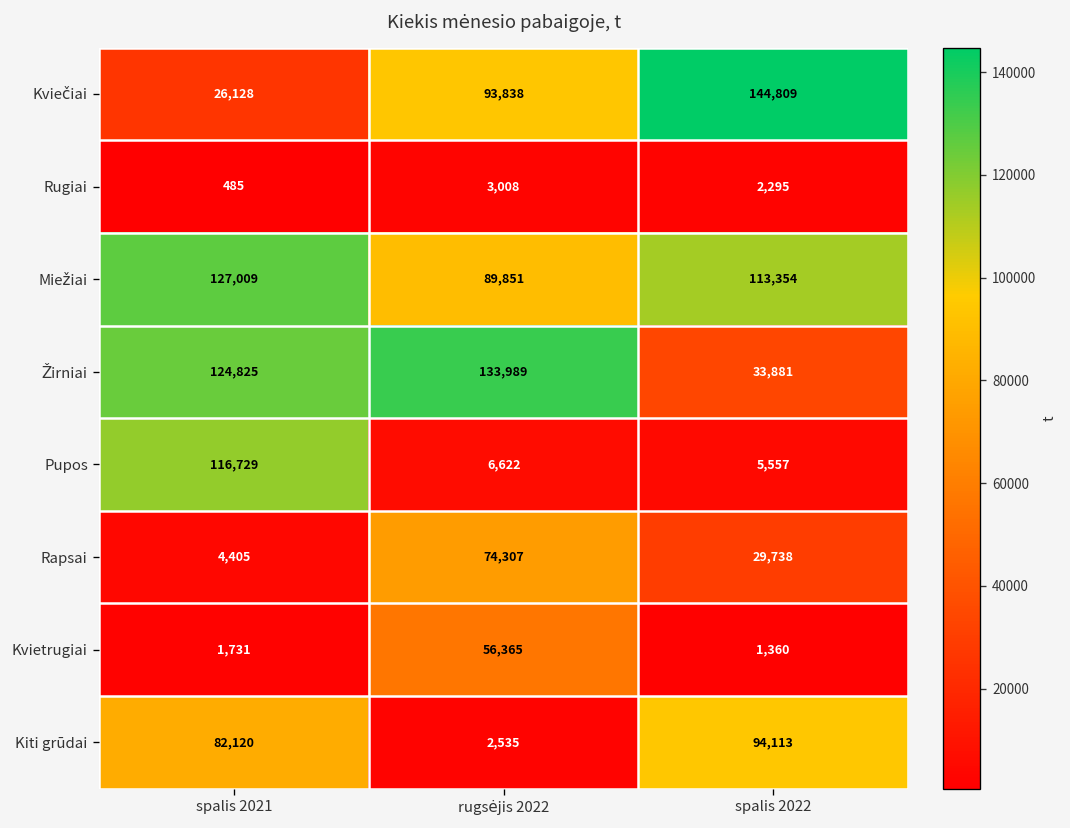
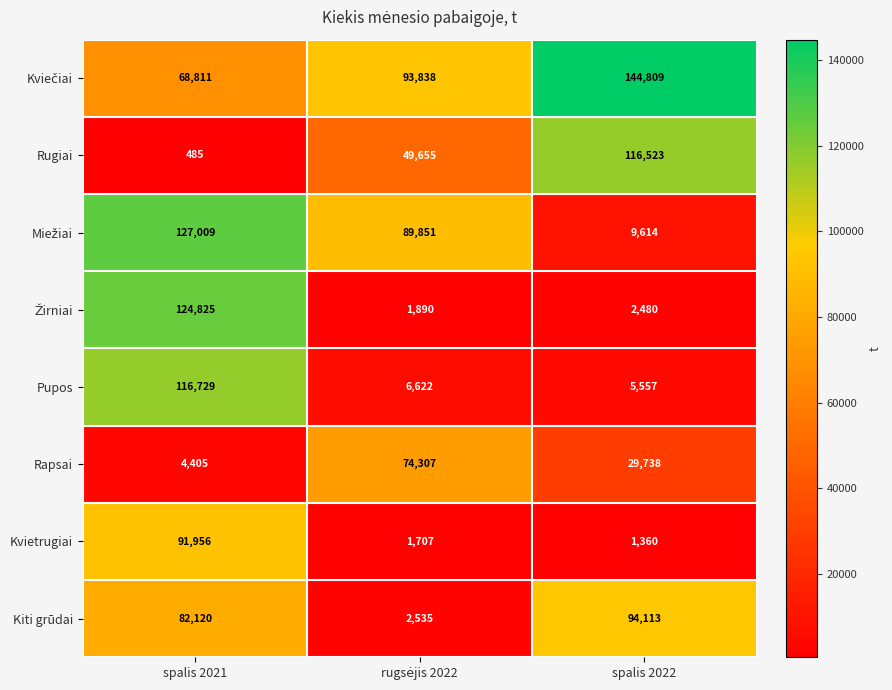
Kviečiai, spalis 2021: 26,128 -> 68,811
Rugiai, rugsėjis 2022: 3,008 -> 49,655
Rugiai, spalis 2022: 2,295 -> 116,523
Miežiai, spalis 2022: 113,354 -> 9,614
Žirniai, rugsėjis 2022: 133,989 -> 1,890
Žirniai, spalis 2022: 33,881 -> 2,480
Kvietrugiai, spalis 2021: 1,731 -> 91,956
Kvietrugiai, rugsėjis 2022: 56,365 -> 1,707
